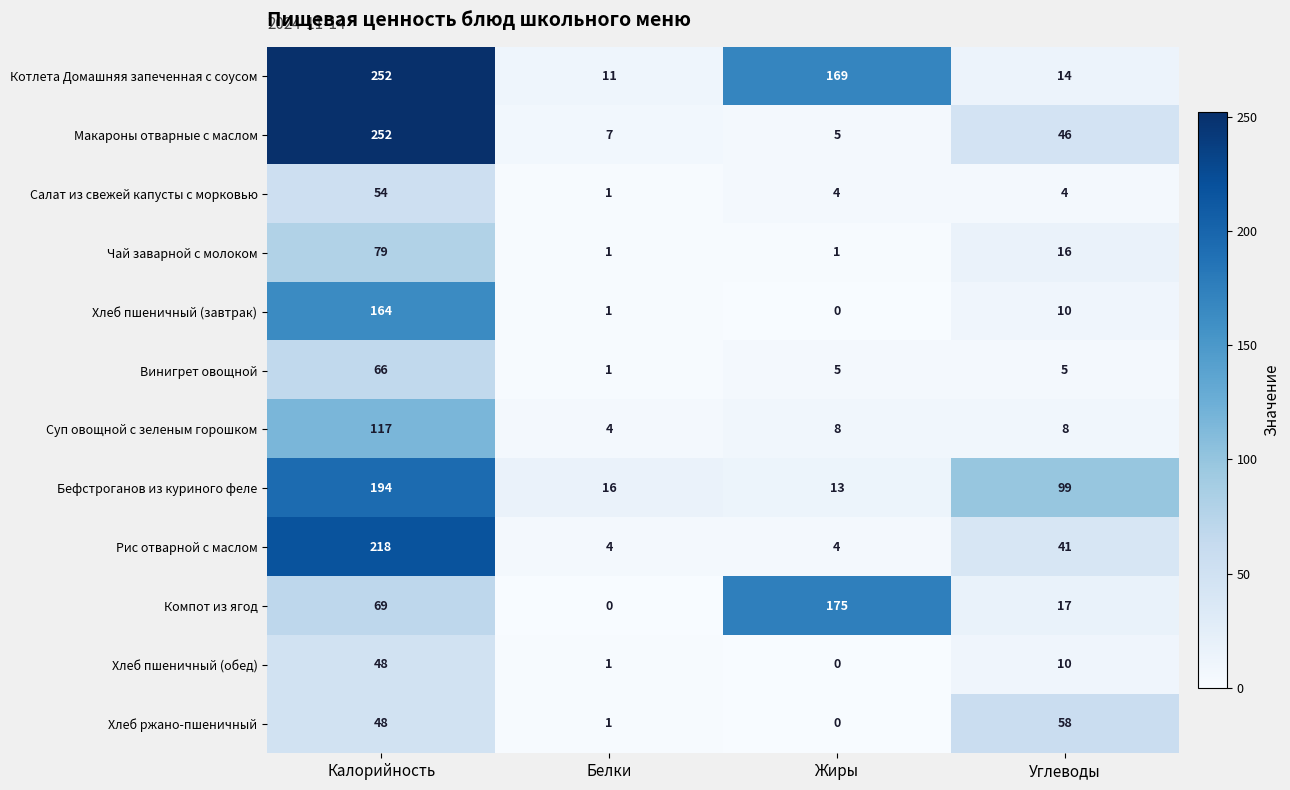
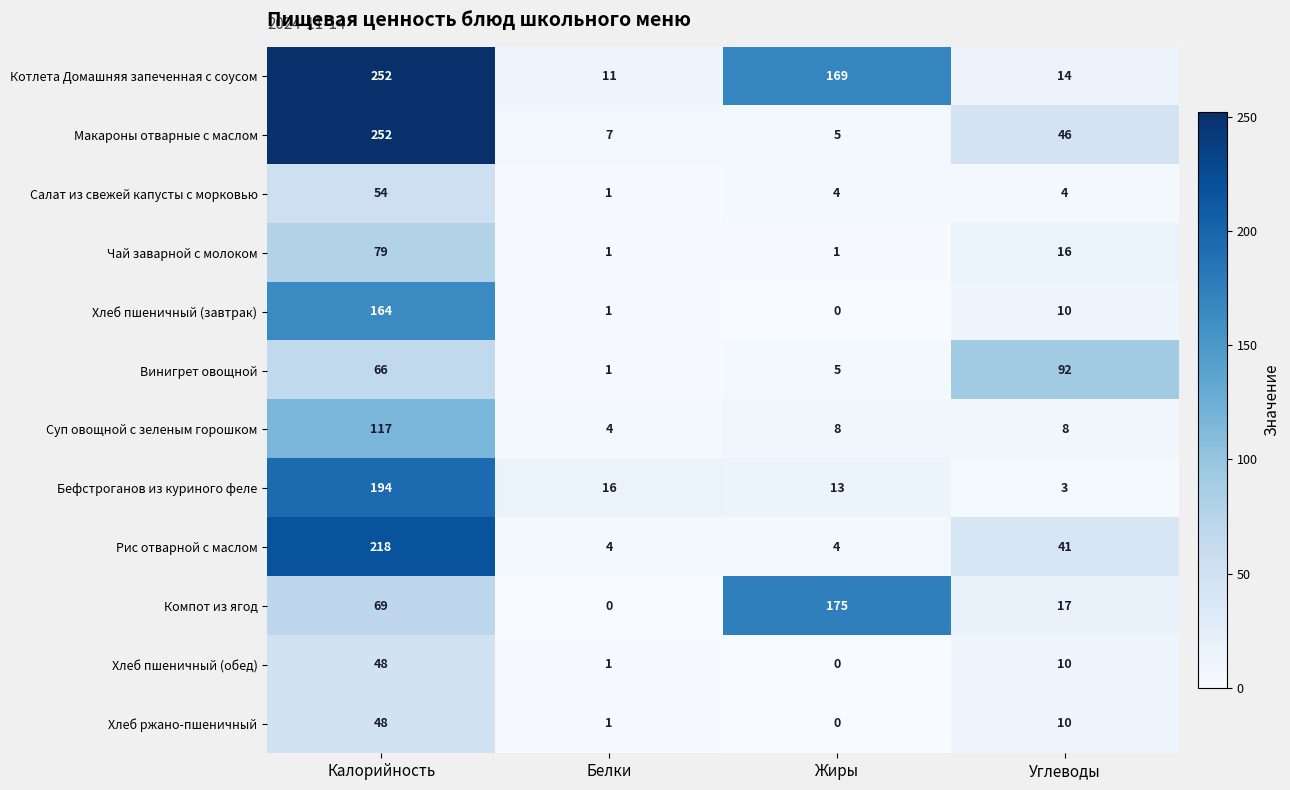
Винигрет овощной, Углеводы: 5 -> 92
Бефстроганов из куриного феле, Углеводы: 99 -> 3
Хлеб ржано-пшеничный, Углеводы: 58 -> 10
